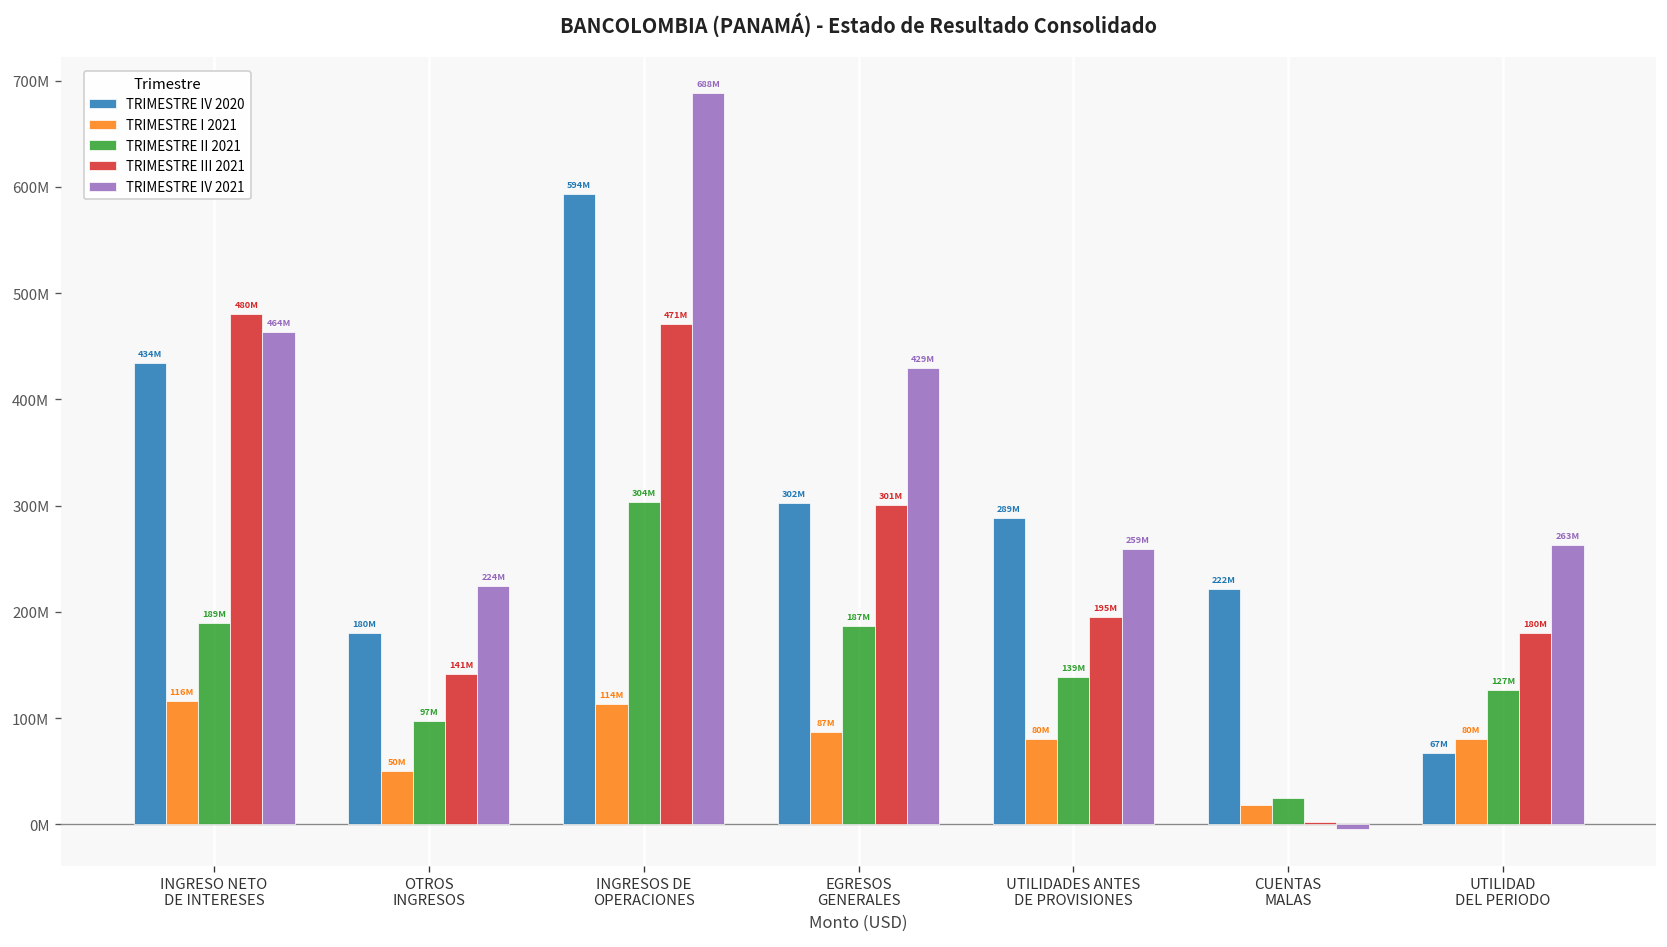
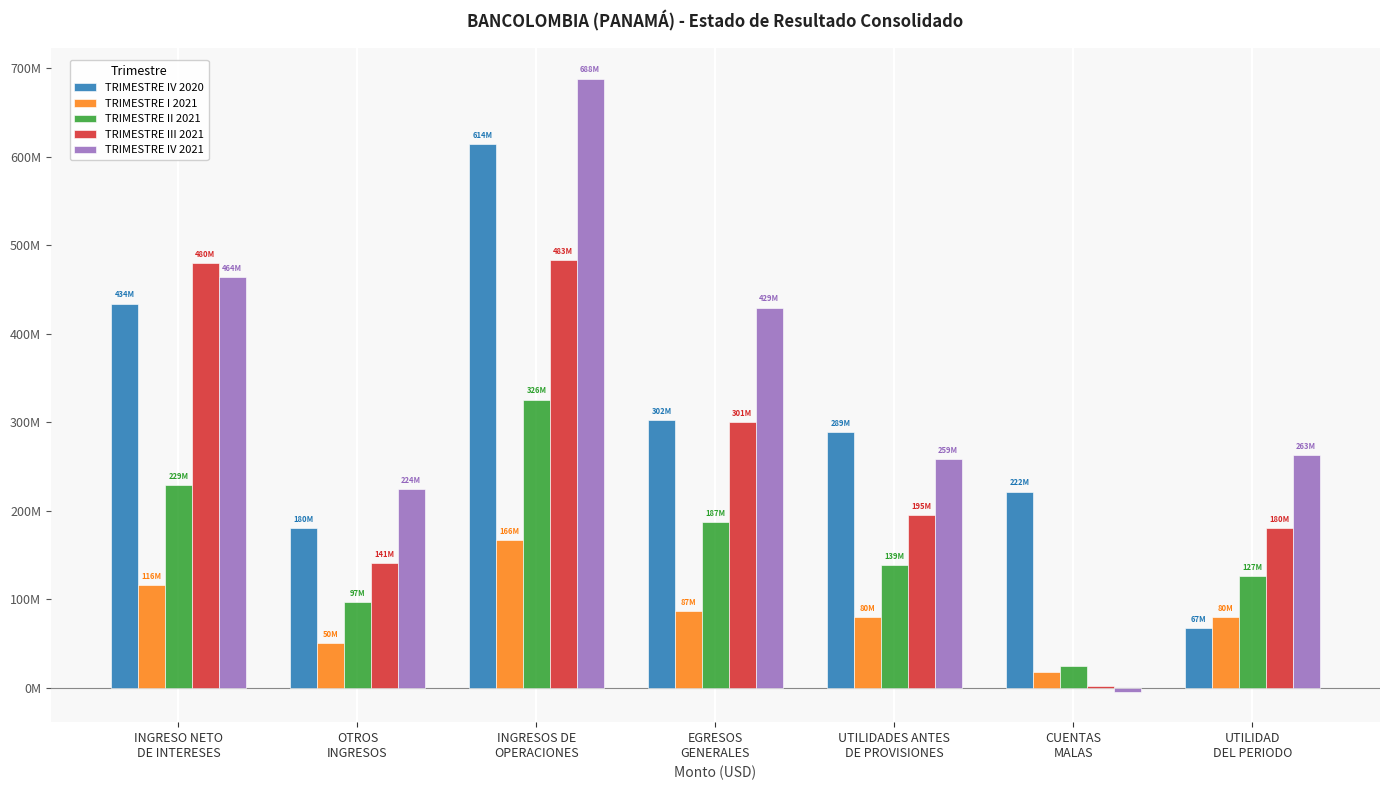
TRIMESTRE II 2021, INGRESO NETO DE INTERESES: 189M -> 229M
TRIMESTRE IV 2020, INGRESOS DE OPERACIONES: 594M -> 614M
TRIMESTRE I 2021, INGRESOS DE OPERACIONES: 114M -> 166M
TRIMESTRE II 2021, INGRESOS DE OPERACIONES: 304M -> 326M
TRIMESTRE III 2021, INGRESOS DE OPERACIONES: 471M -> 483M
